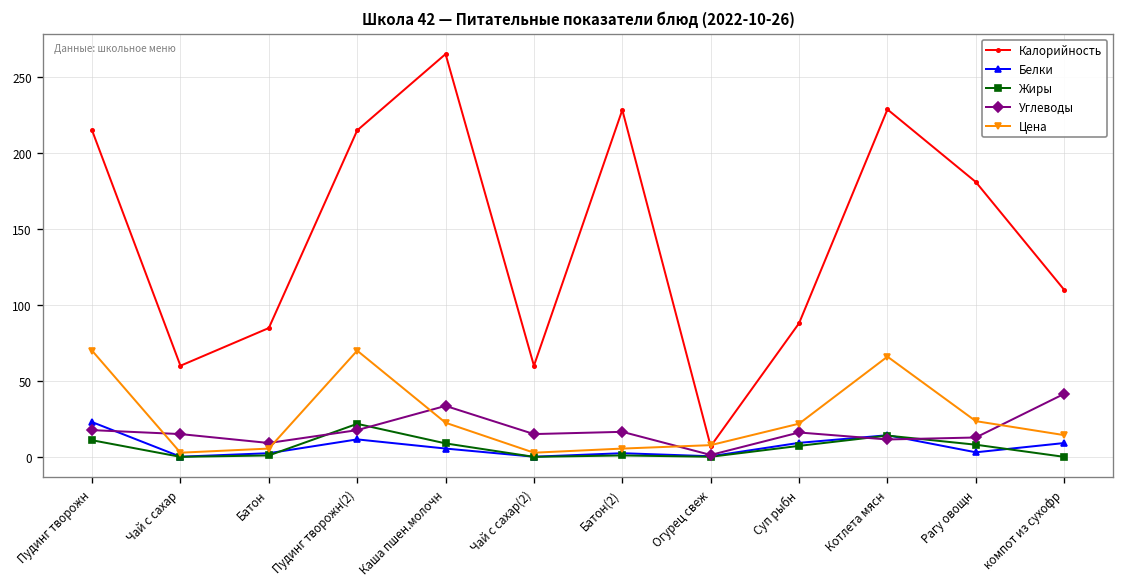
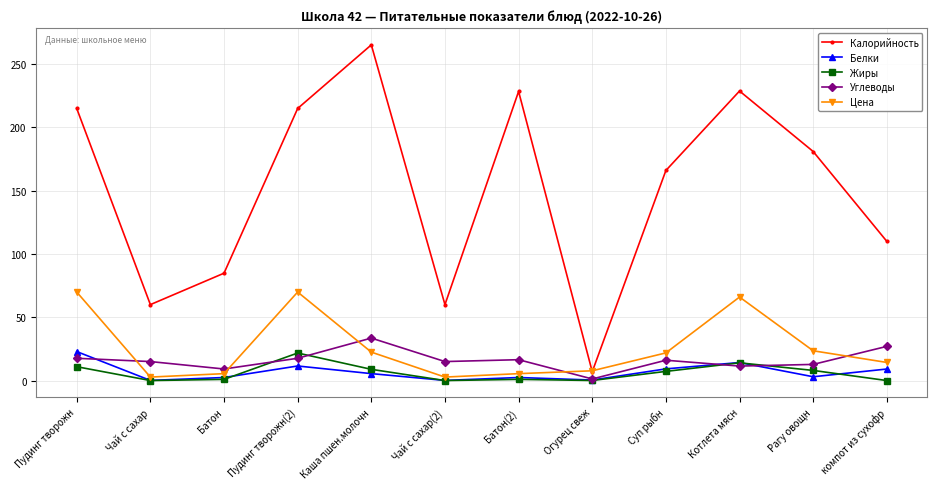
Калорийность, Суп рыбн: 88 -> 166
Углеводы, компот из сухофр: 42 -> 27
